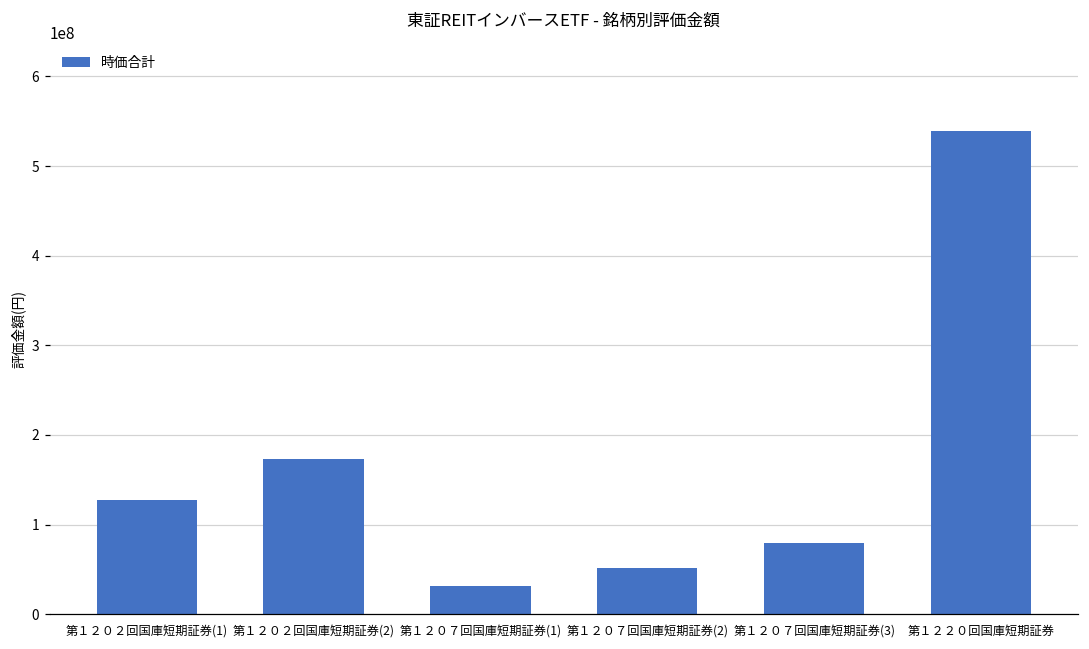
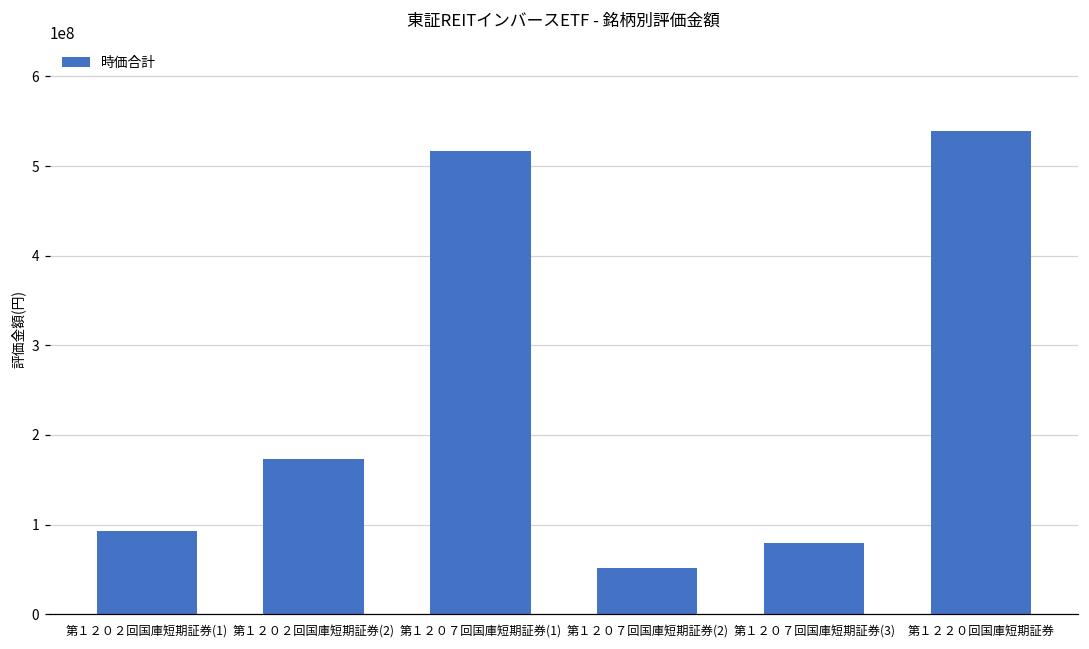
第１２０２回国庫短期証券(1): 130000000 -> 90000000
第１２０７回国庫短期証券(1): 30000000 -> 520000000
